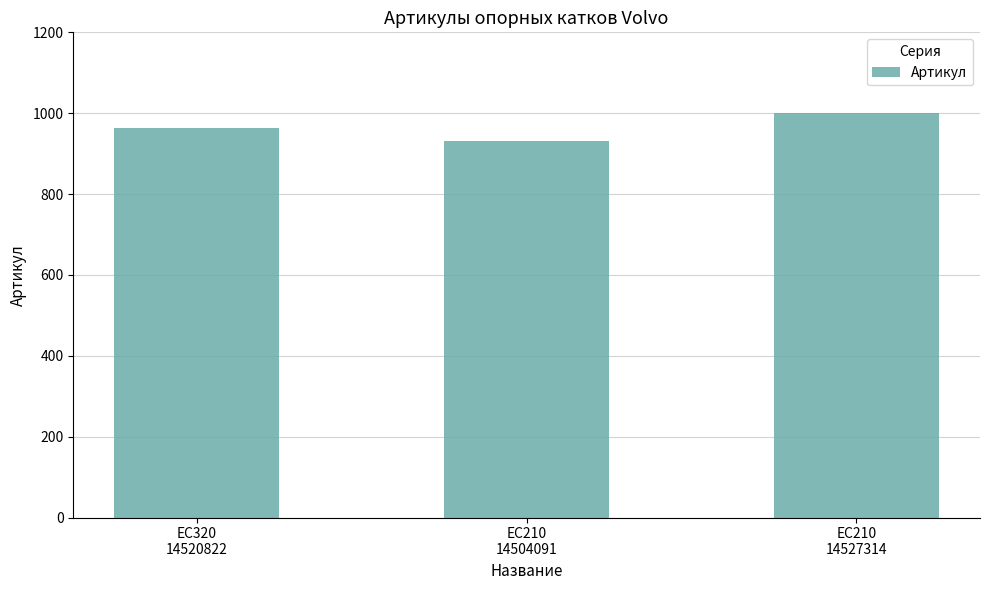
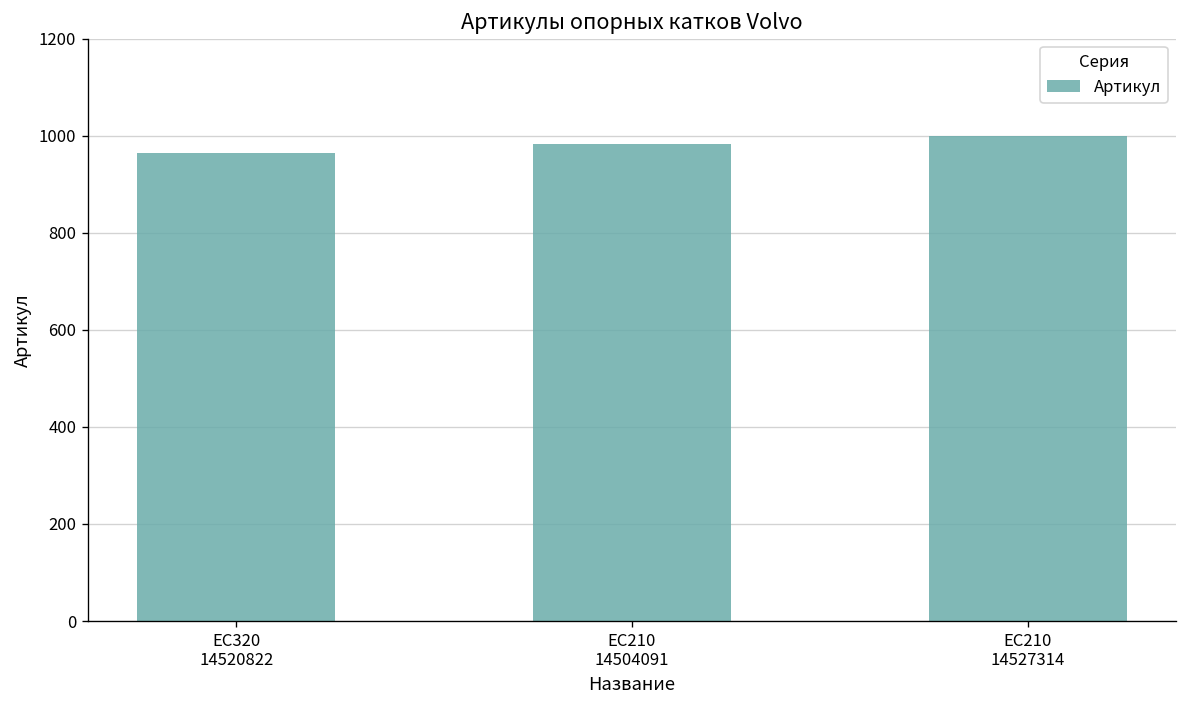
EC210 14504091: 930 -> 980
